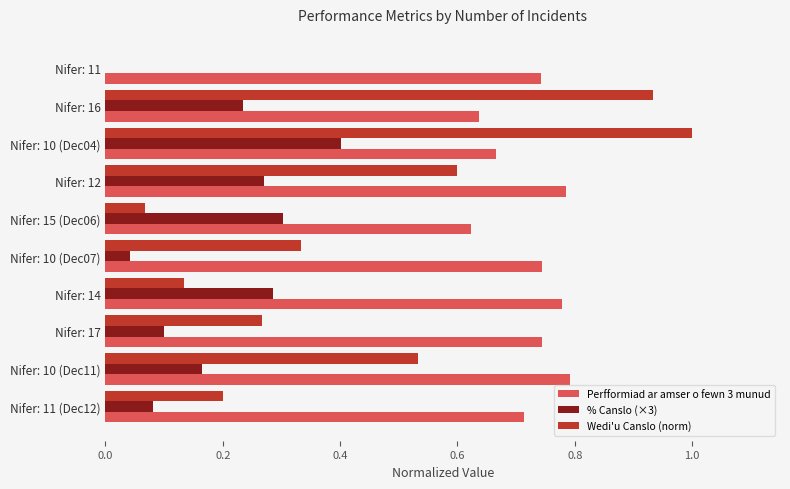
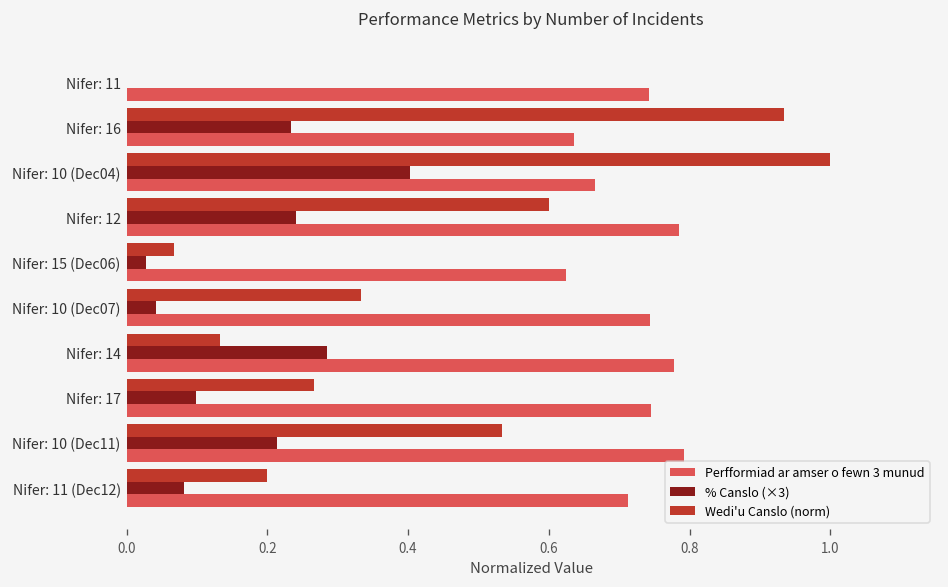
% Canslo (×3), Nifer: 12: 0.27 -> 0.24
% Canslo (×3), Nifer: 15 (Dec06): 0.30 -> 0.03
% Canslo (×3), Nifer: 10 (Dec11): 0.17 -> 0.21
